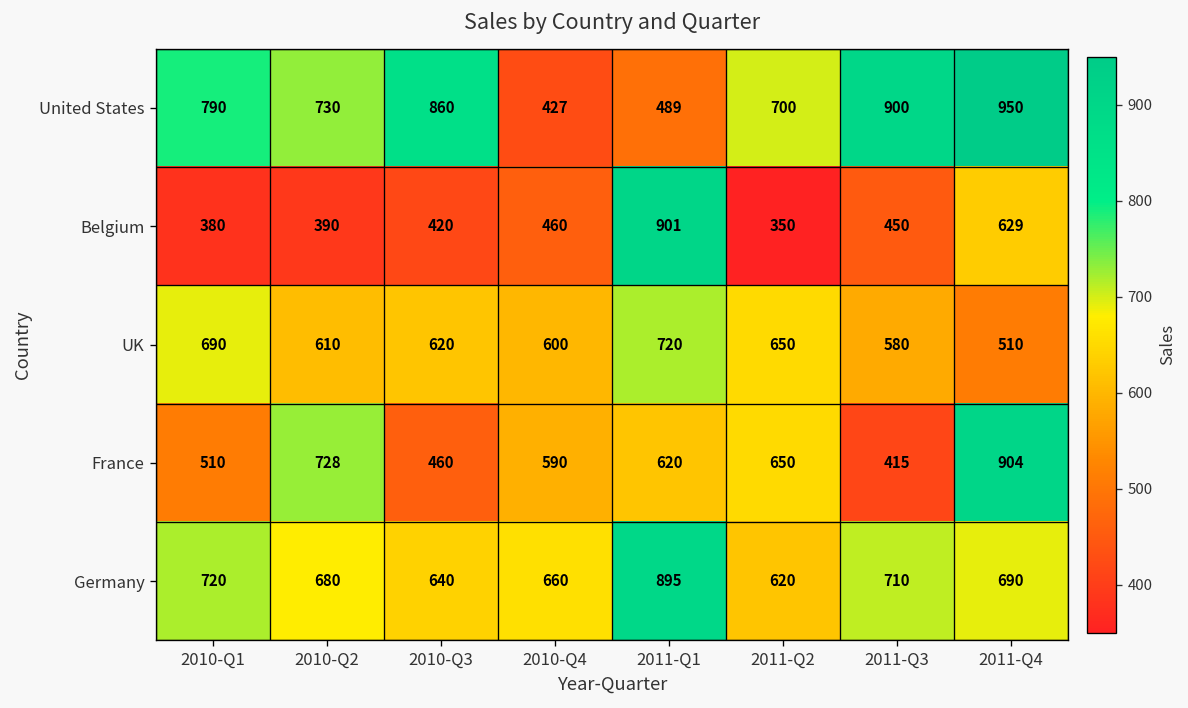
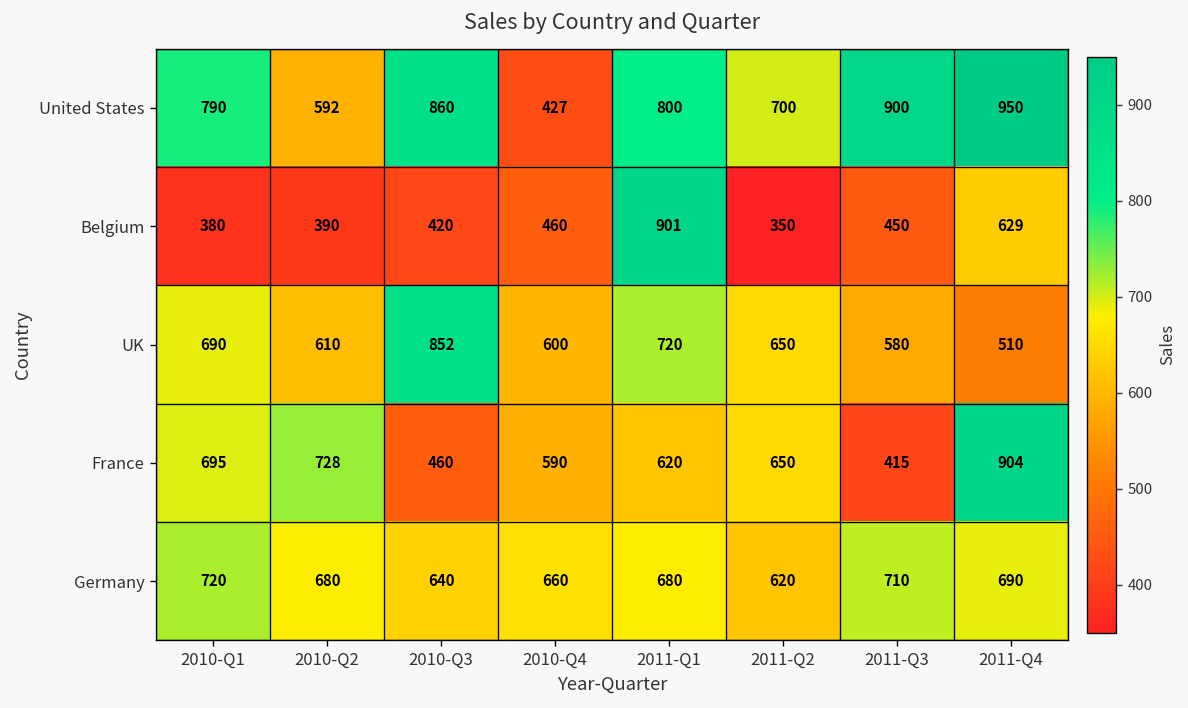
United States, 2010-Q2: 730 -> 592
United States, 2011-Q1: 489 -> 800
UK, 2010-Q3: 620 -> 852
France, 2010-Q1: 510 -> 695
Germany, 2011-Q1: 895 -> 680
